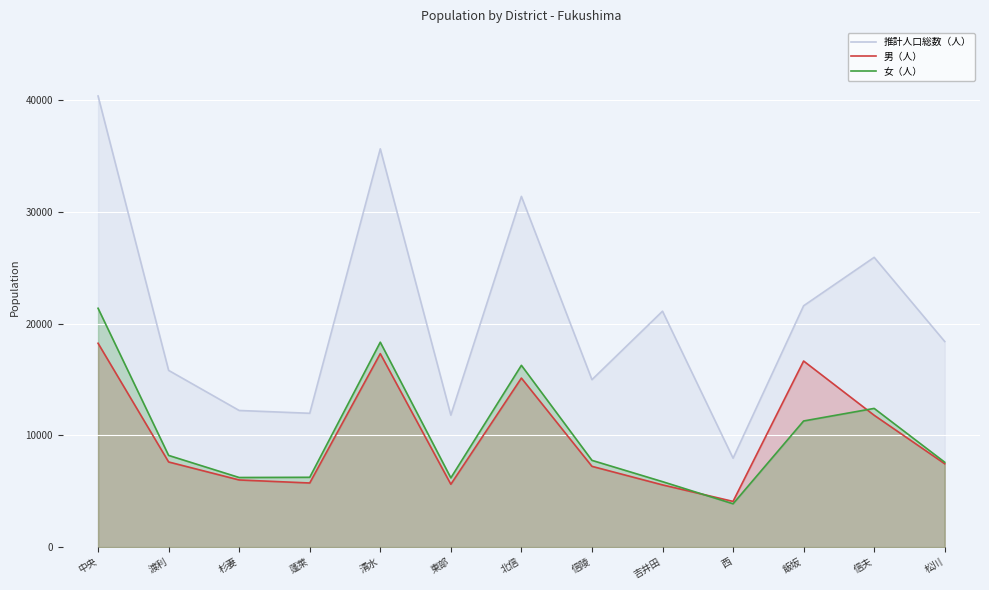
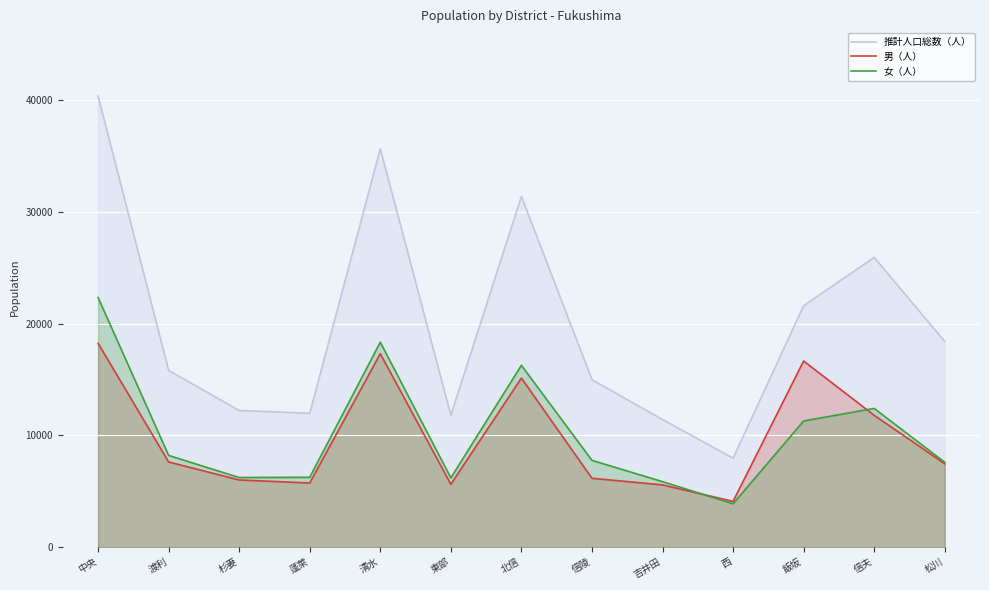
女（人）, 中央: 21400 -> 22300
男（人）, 信陵: 7200 -> 6200
推計人口総数（人）, 吉井田: 21100 -> 11400
